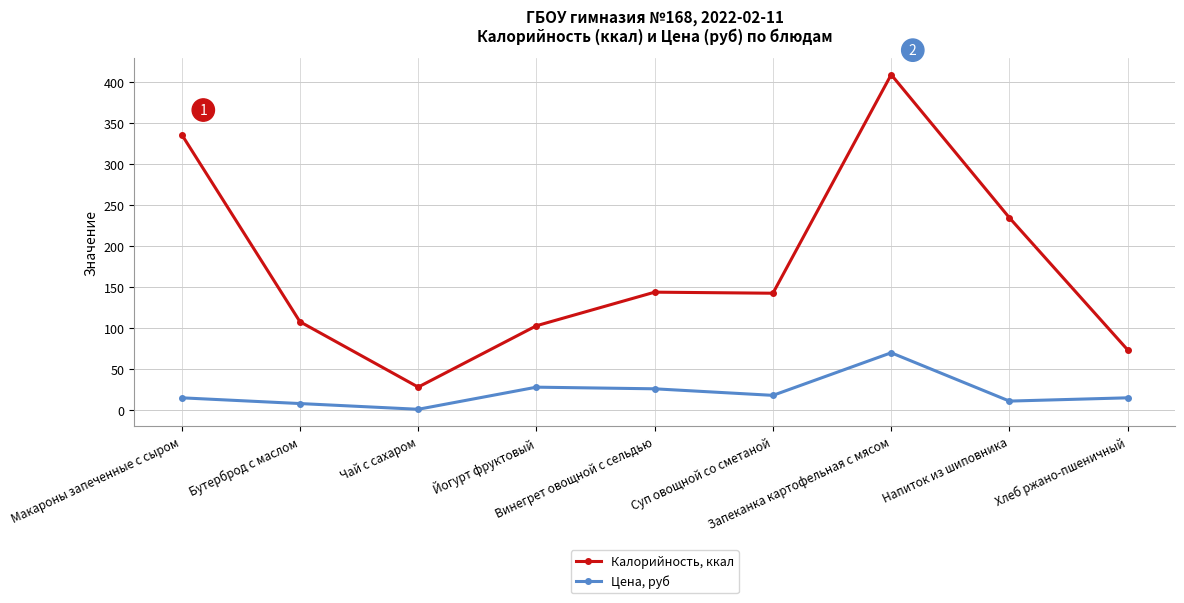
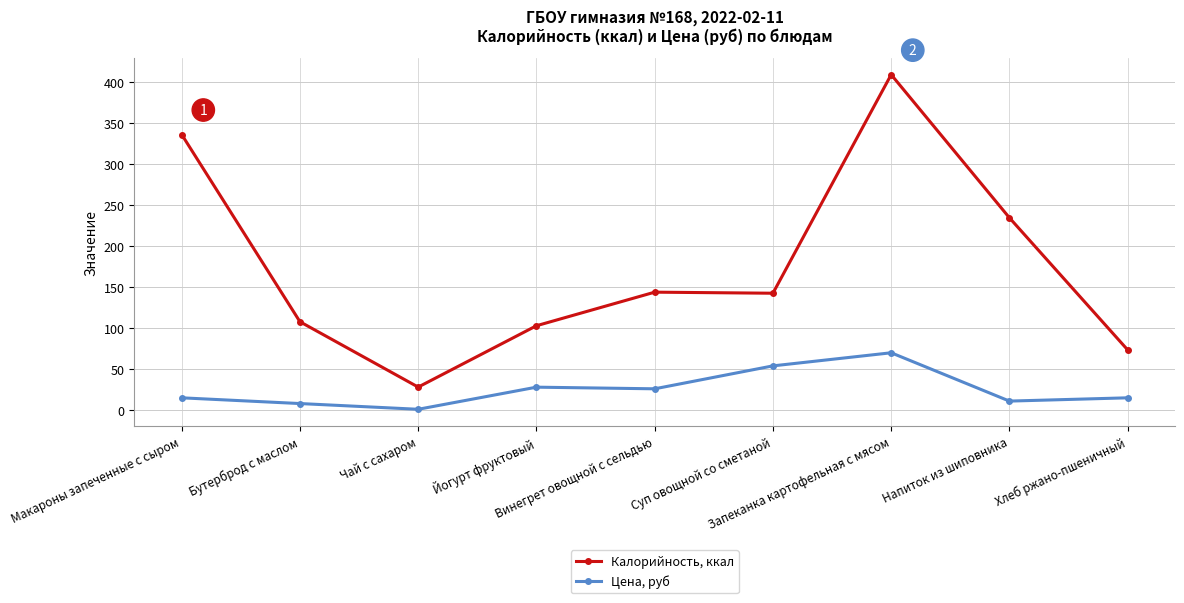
Цена, руб, Суп овощной со сметаной: 20 -> 50
